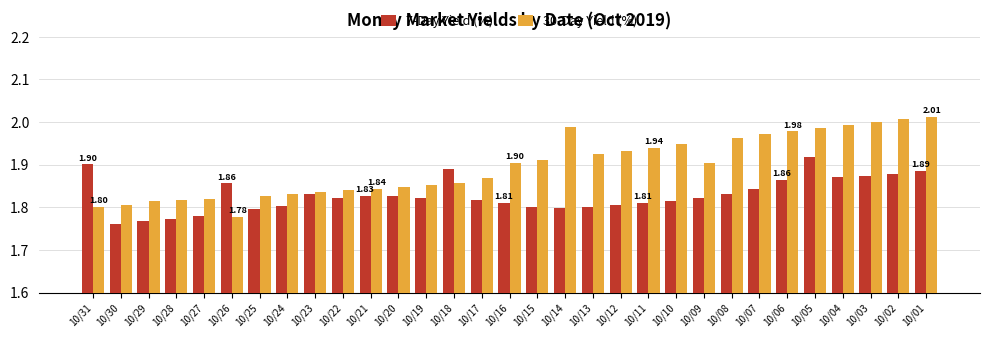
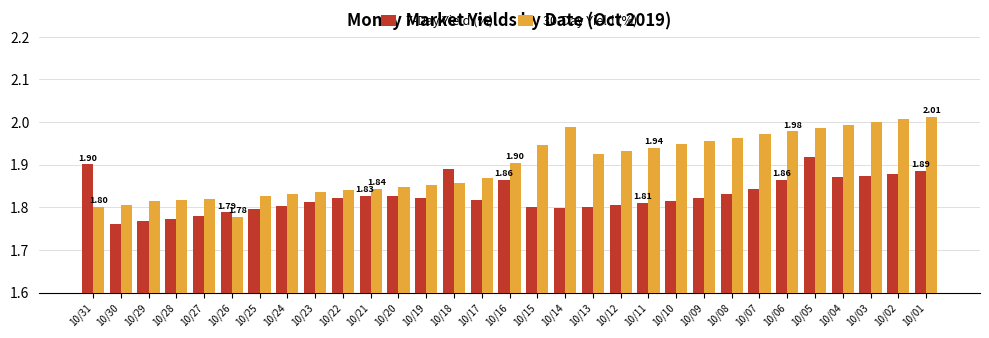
7-Day Yield (%), 10/26: 1.86 -> 1.79
7-Day Yield (%), 10/23: 1.83 -> 1.81
7-Day Yield (%), 10/16: 1.81 -> 1.86
30-Day Yield (%), 10/15: 1.91 -> 1.95
30-Day Yield (%), 10/09: 1.90 -> 1.96
